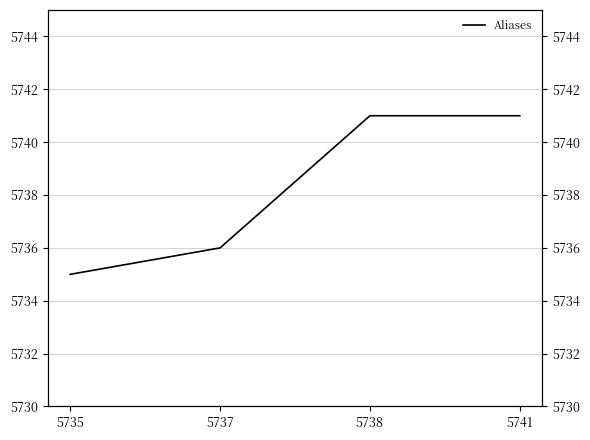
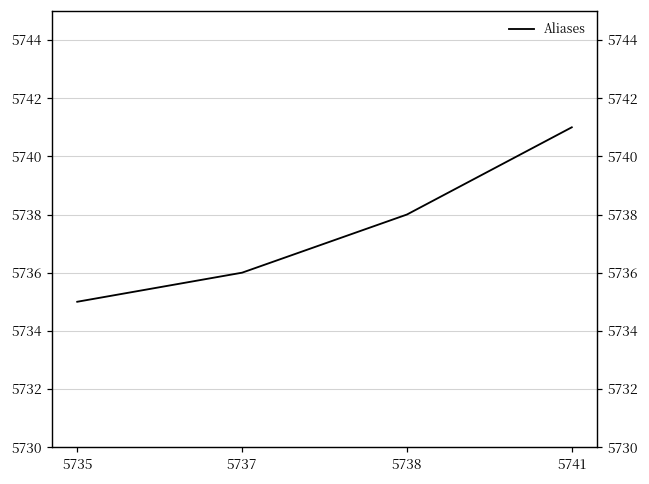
5738: 5741 -> 5738
